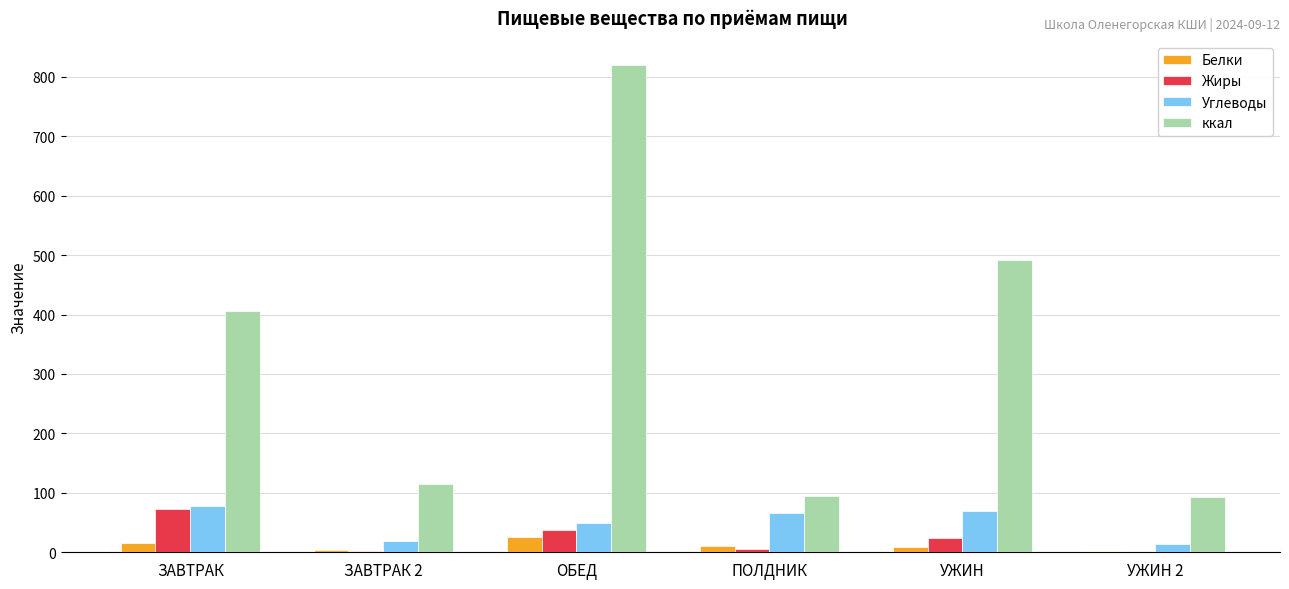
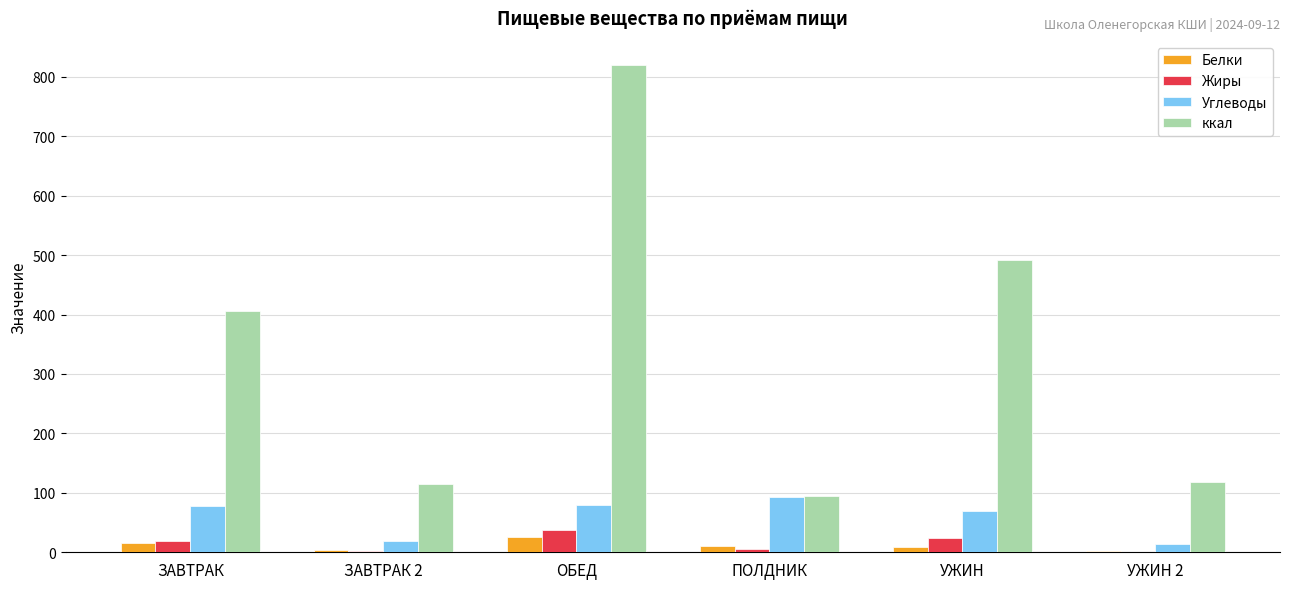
Жиры, ЗАВТРАК: 70 -> 20
Углеводы, ОБЕД: 50 -> 80
Углеводы, ПОЛДНИК: 70 -> 90
ккал, УЖИН 2: 90 -> 120
